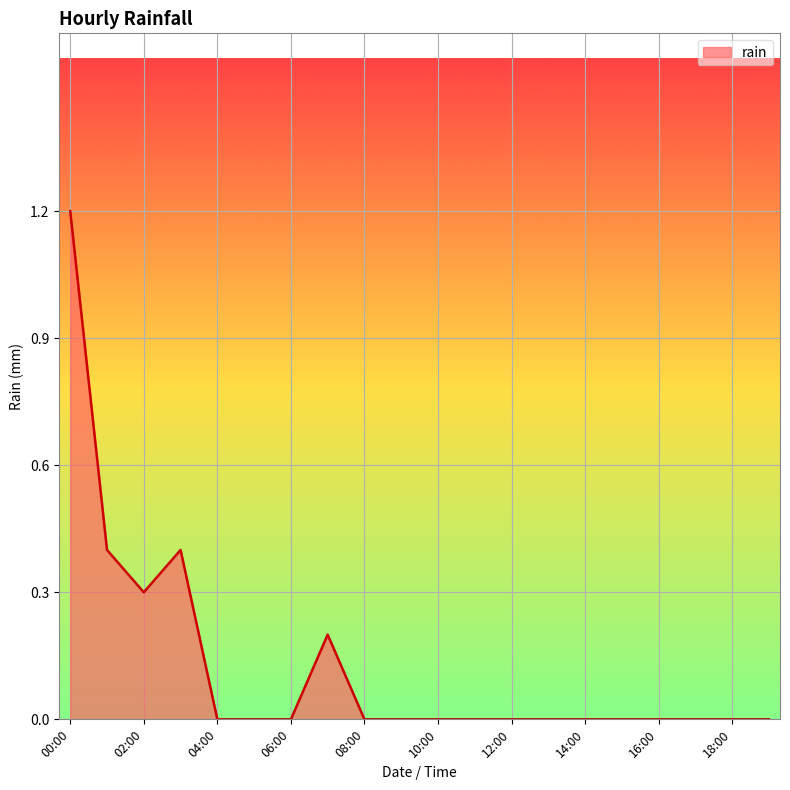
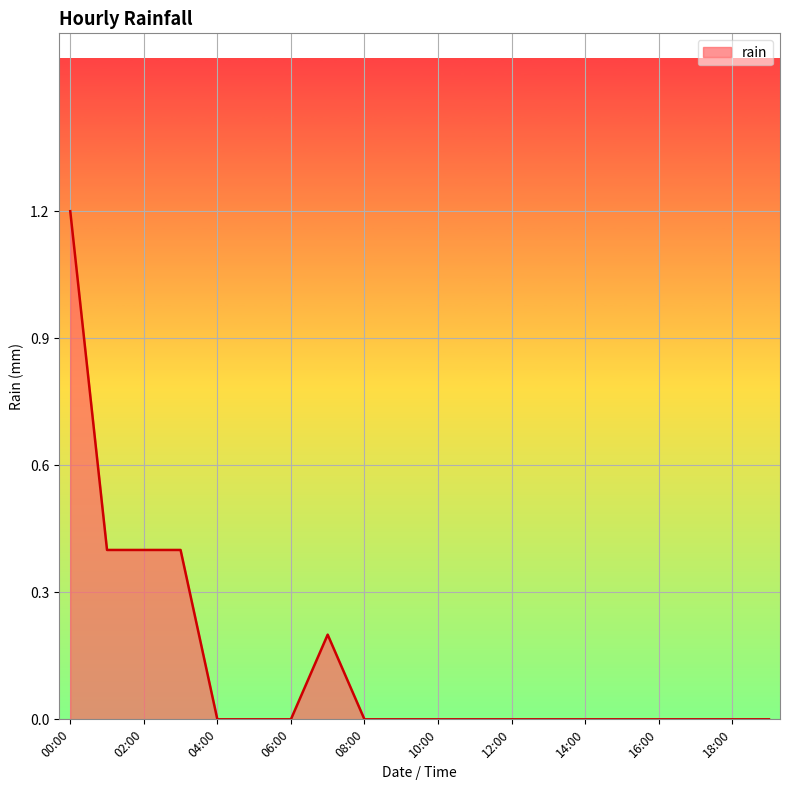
02:00: 0.3 -> 0.4
